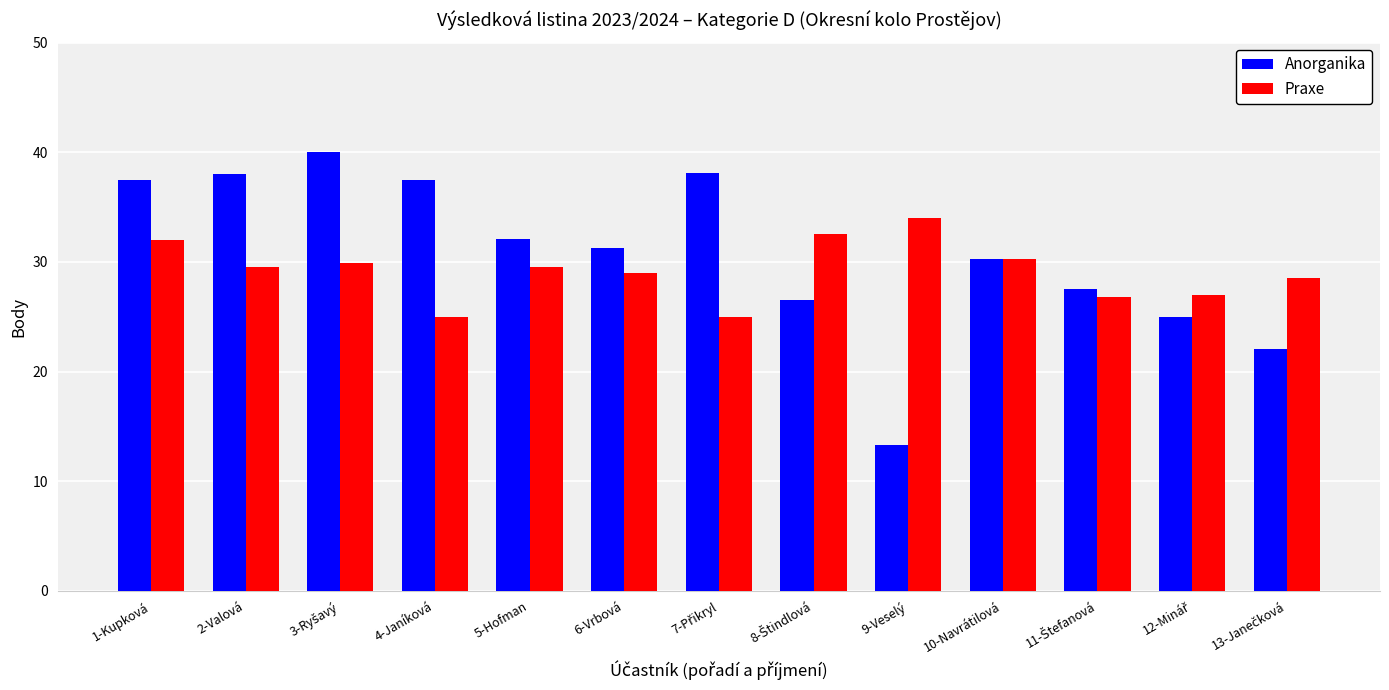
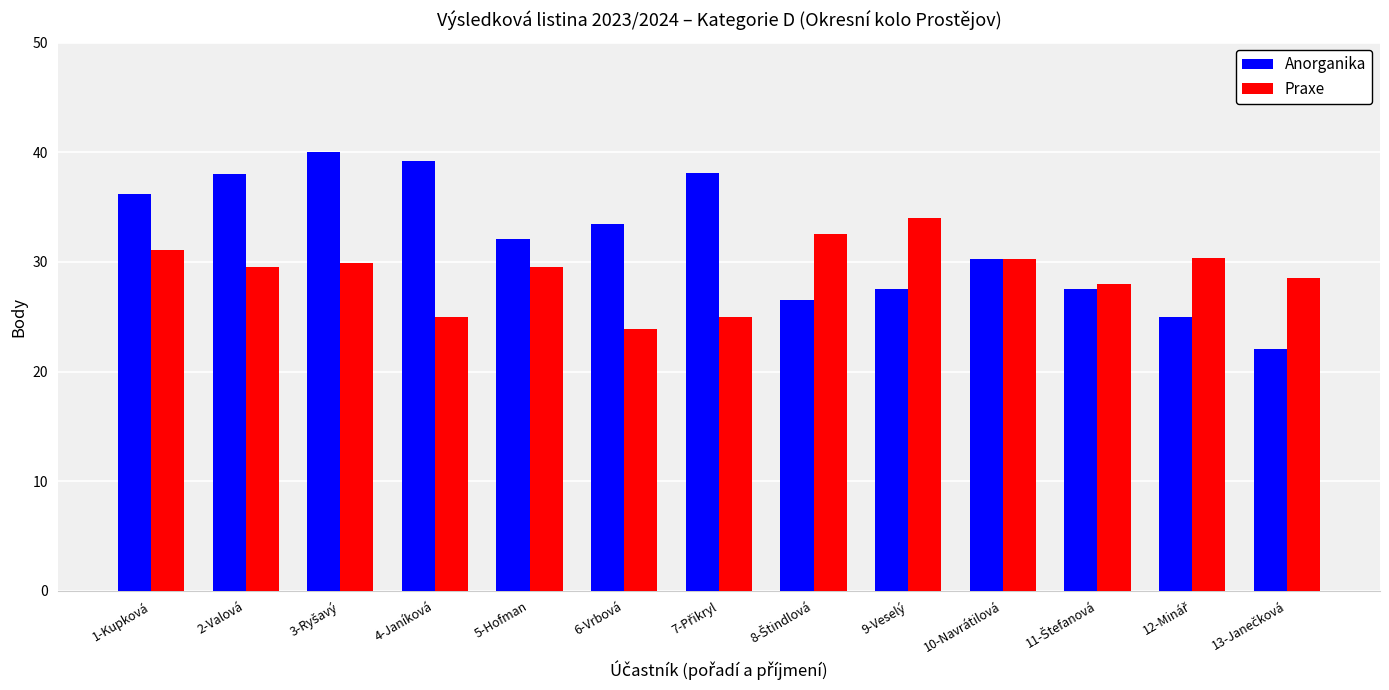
Anorganika, 1-Kupková: 37.5 -> 36.2
Praxe, 1-Kupková: 32.0 -> 31.1
Anorganika, 4-Janíková: 37.5 -> 39.2
Anorganika, 6-Vrbová: 31.3 -> 33.5
Praxe, 6-Vrbová: 29.0 -> 23.9
Anorganika, 9-Veselý: 13.3 -> 27.5
Praxe, 11-Štefanová: 26.8 -> 28.0
Praxe, 12-Minář: 27.0 -> 30.4
